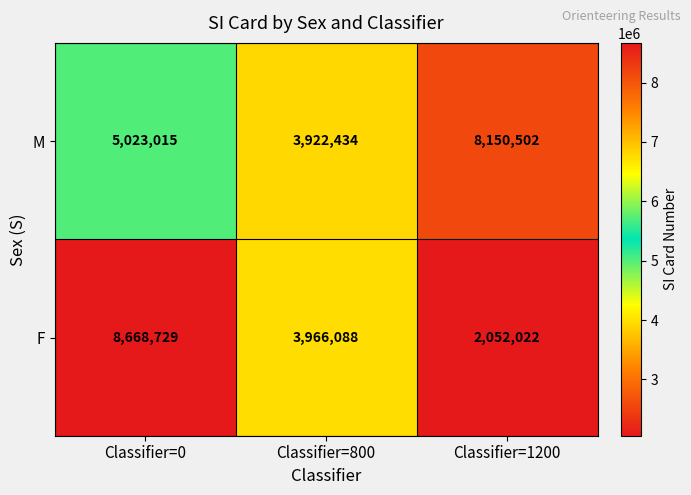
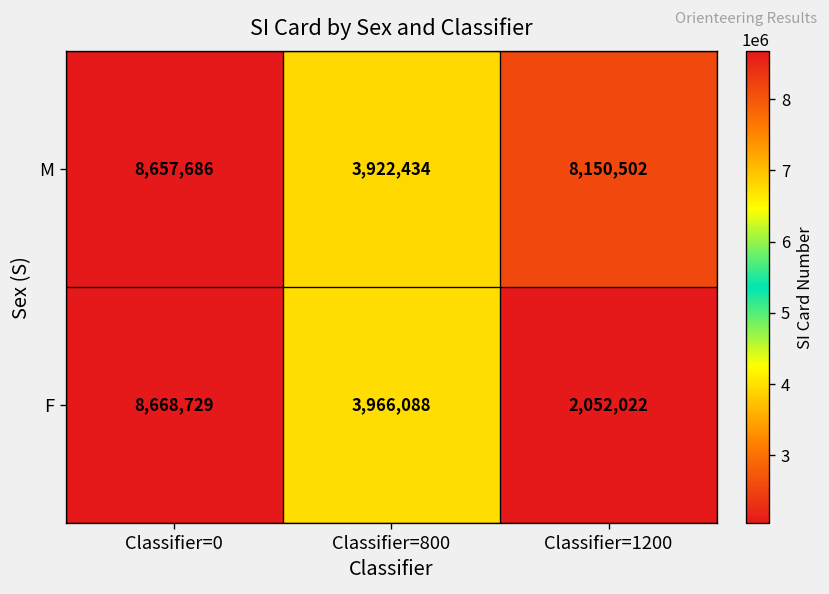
M, Classifier=0: 5,023,015 -> 8,657,686
